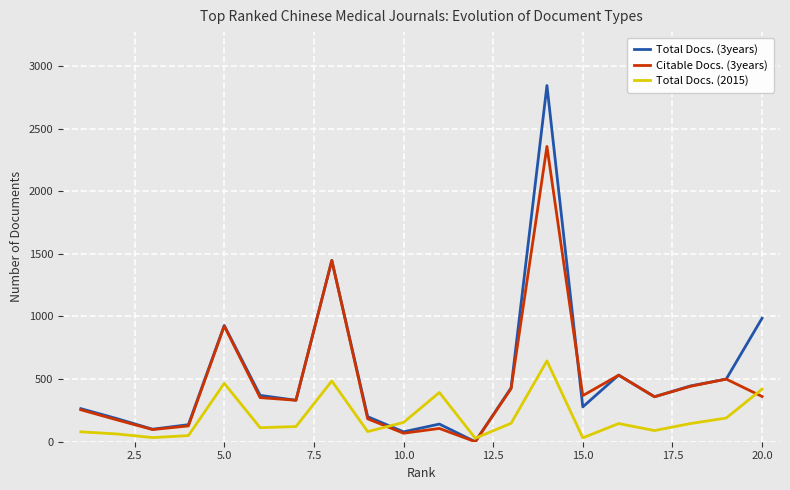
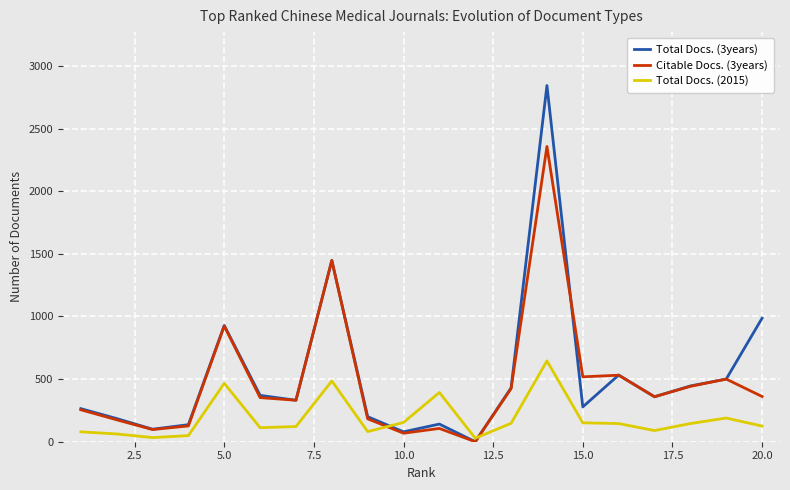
Citable Docs. (3years), 15.0: 370 -> 520
Total Docs. (2015), 15.0: 30 -> 150
Total Docs. (2015), 20.0: 420 -> 130
